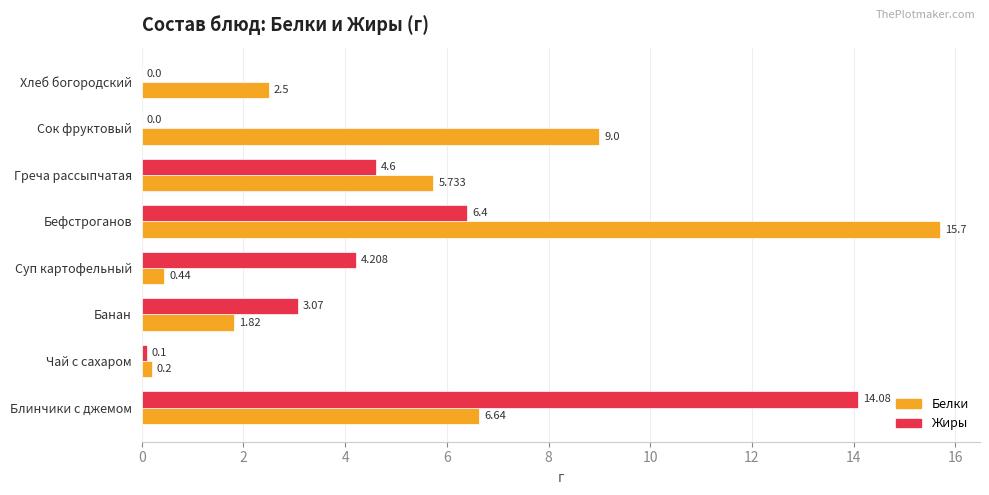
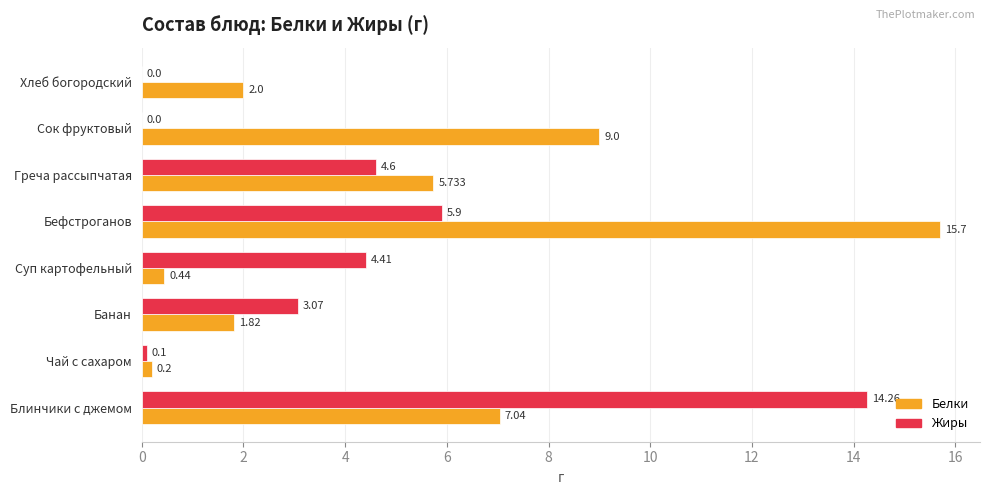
Белки, Хлеб богородский: 2.5 -> 2.0
Жиры, Бефстроганов: 6.4 -> 5.9
Жиры, Суп картофельный: 4.208 -> 4.41
Жиры, Блинчики с джемом: 14.08 -> 14.26
Белки, Блинчики с джемом: 6.64 -> 7.04
